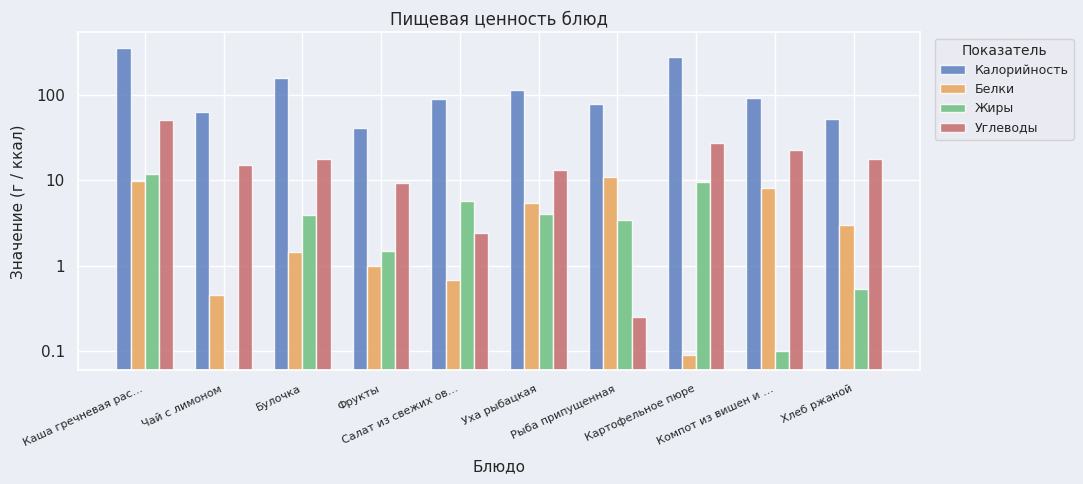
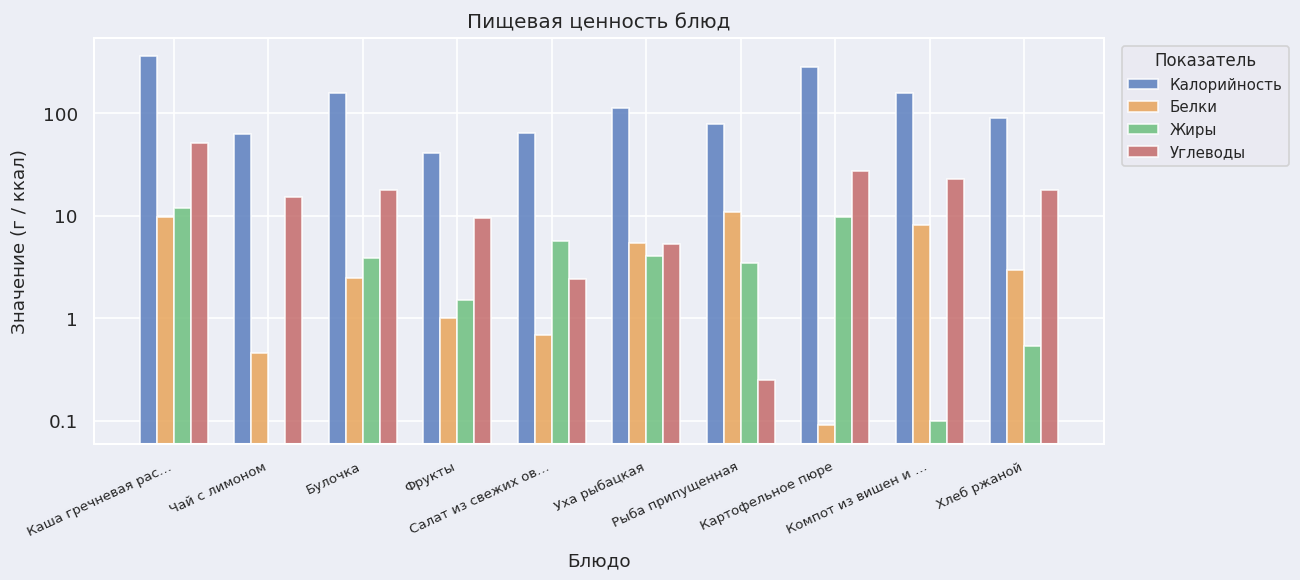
Белки, Булочка: 1.5 -> 2.5
Калорийность, Салат из свежих ов…: 90 -> 60
Углеводы, Уха рыбацкая: 13 -> 5
Калорийность, Компот из вишен и …: 90 -> 160
Калорийность, Хлеб ржаной: 50 -> 90
